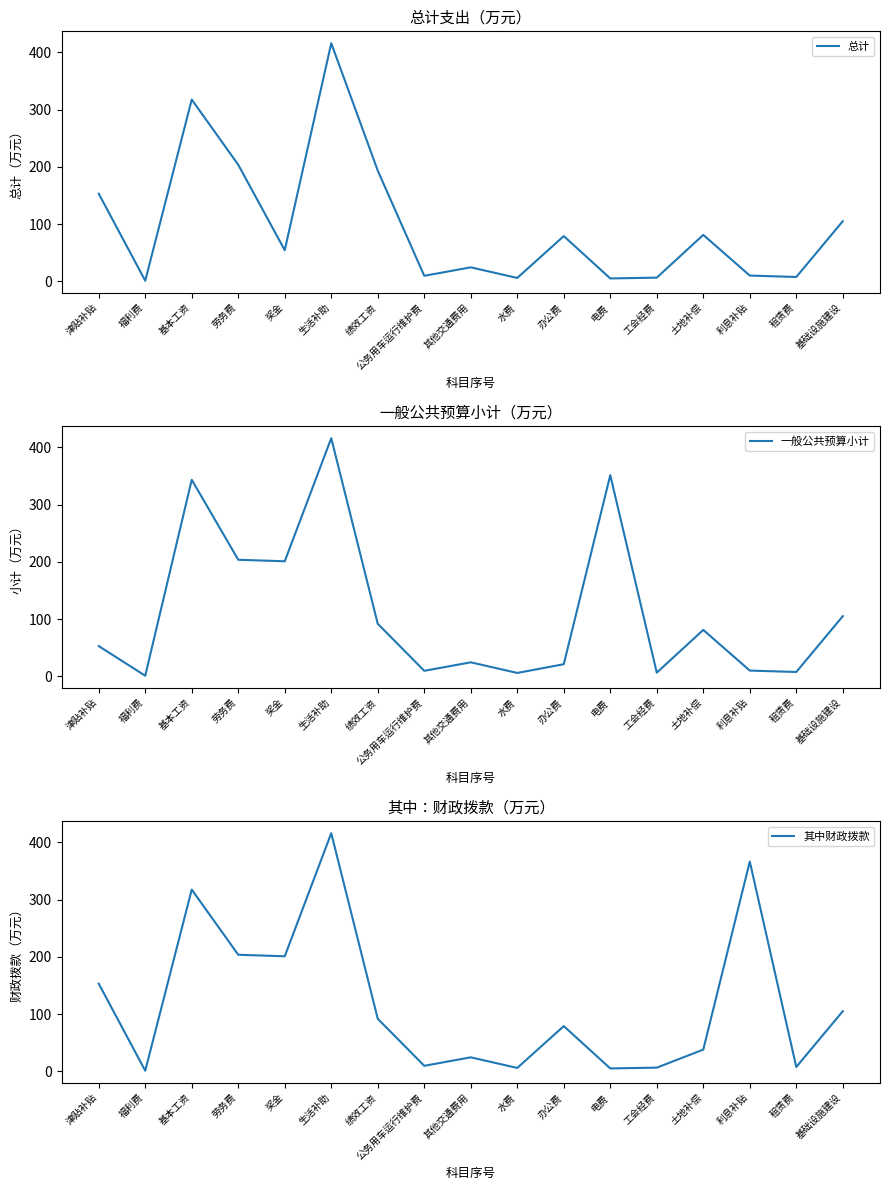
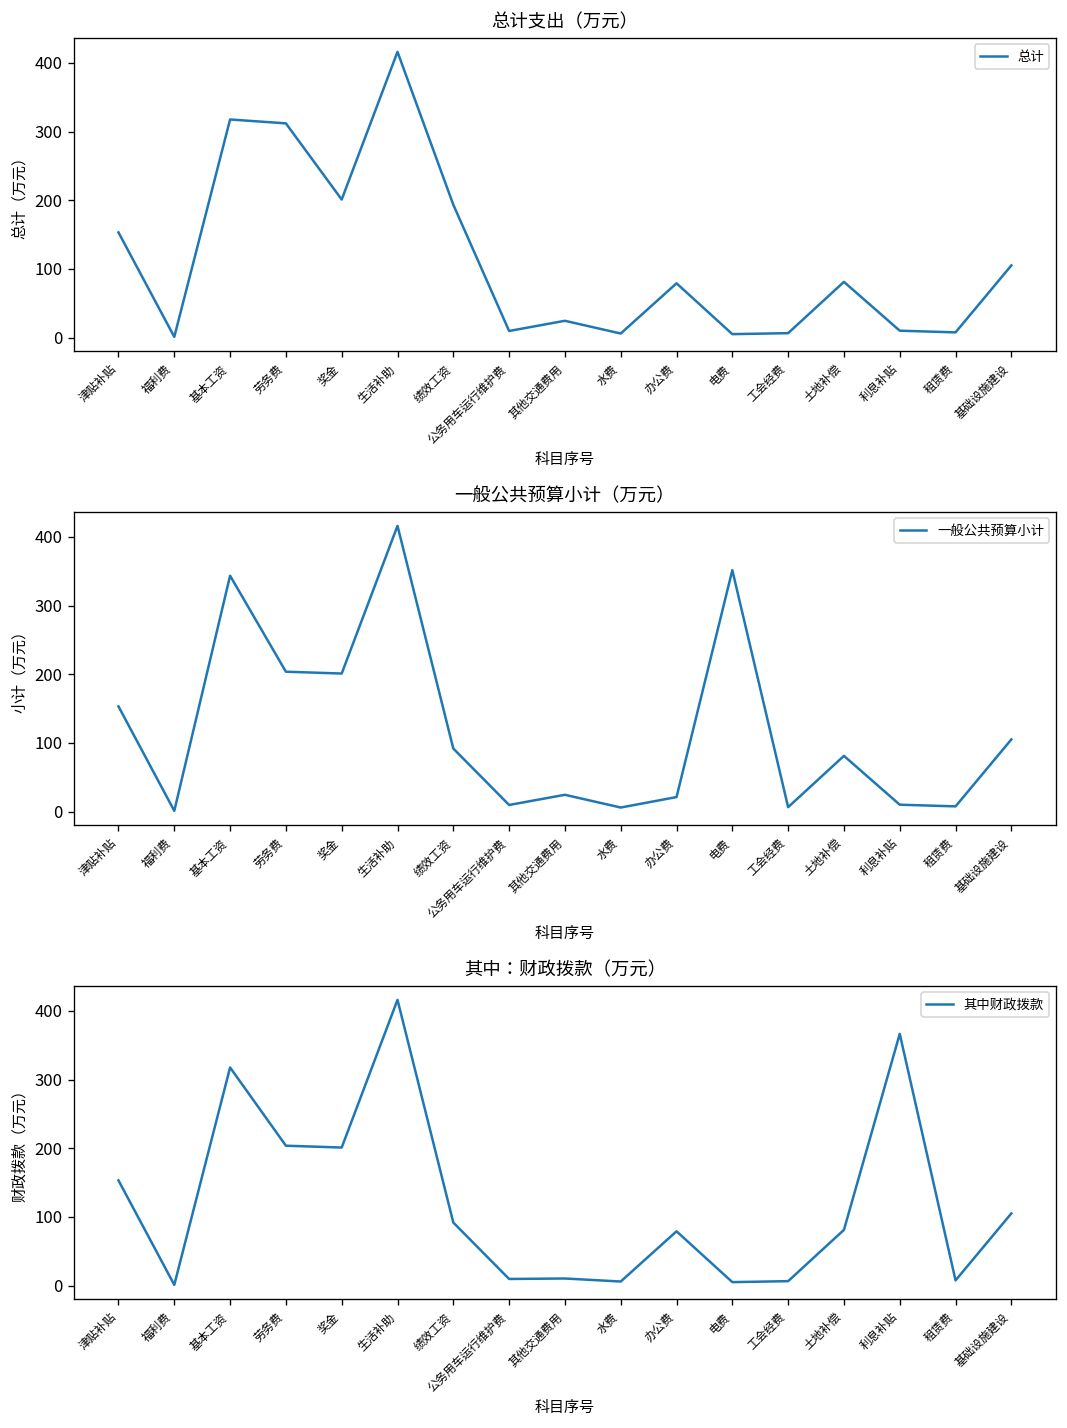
总计支出（万元）, 劳务费: 200 -> 310
总计支出（万元）, 奖金: 50 -> 200
一般公共预算小计（万元）, 津贴补贴: 50 -> 150
其中：财政拨款（万元）, 其他交通费用: 20 -> 10
其中：财政拨款（万元）, 土地补偿: 40 -> 80
